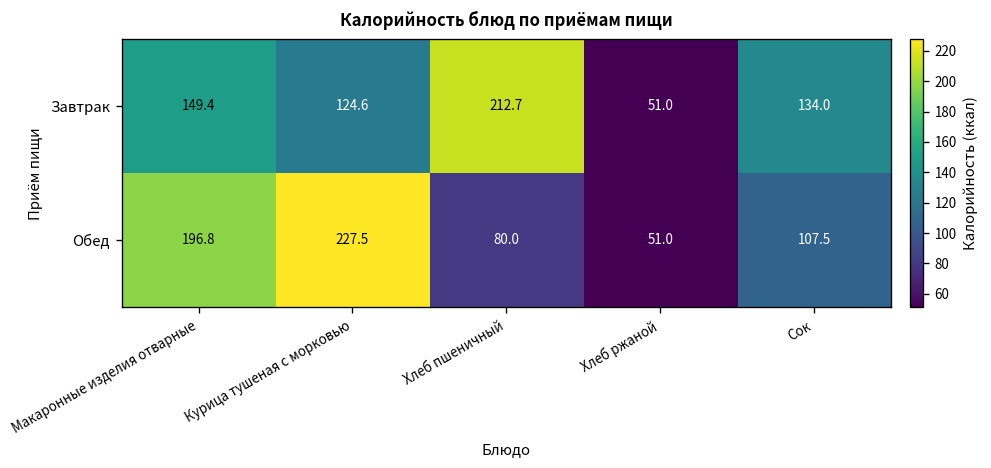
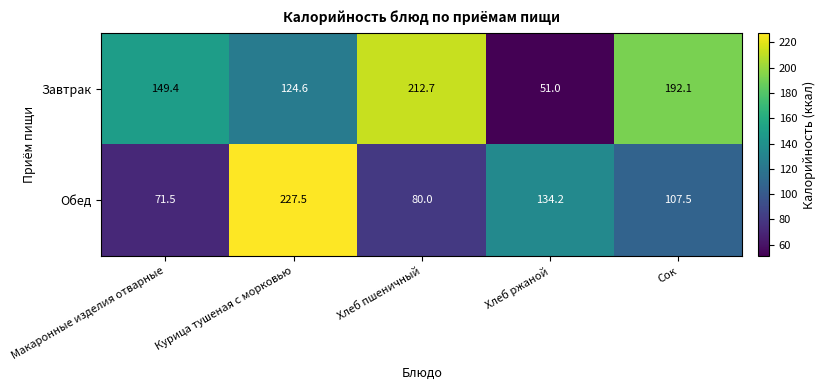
Завтрак, Сок: 134.0 -> 192.1
Обед, Макаронные изделия отварные: 196.8 -> 71.5
Обед, Хлеб ржаной: 51.0 -> 134.2
